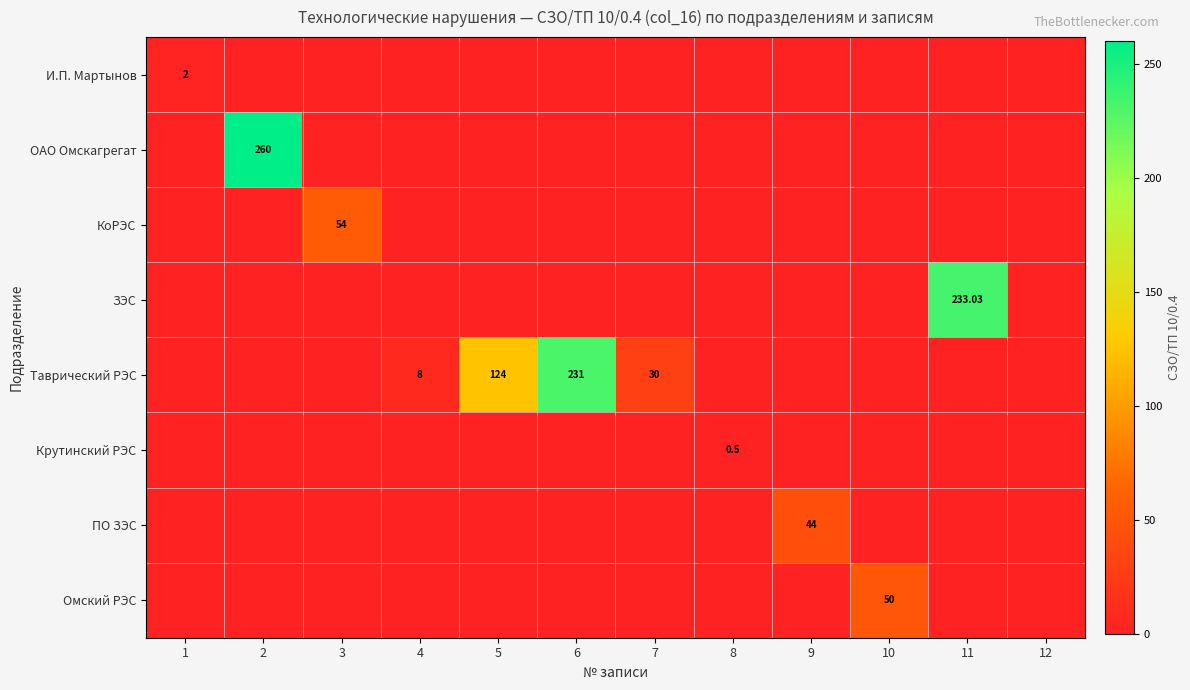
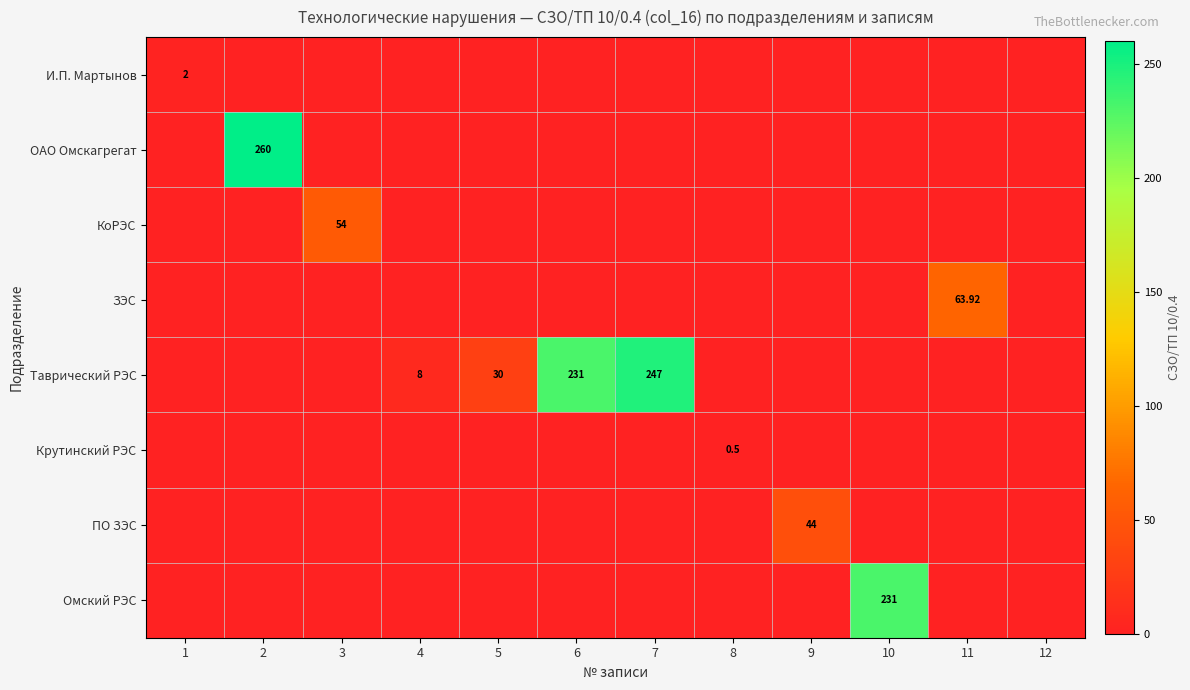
ЗЭС, 11: 233.03 -> 63.92
Таврический РЭС, 5: 124 -> 30
Таврический РЭС, 7: 30 -> 247
Омский РЭС, 10: 50 -> 231
